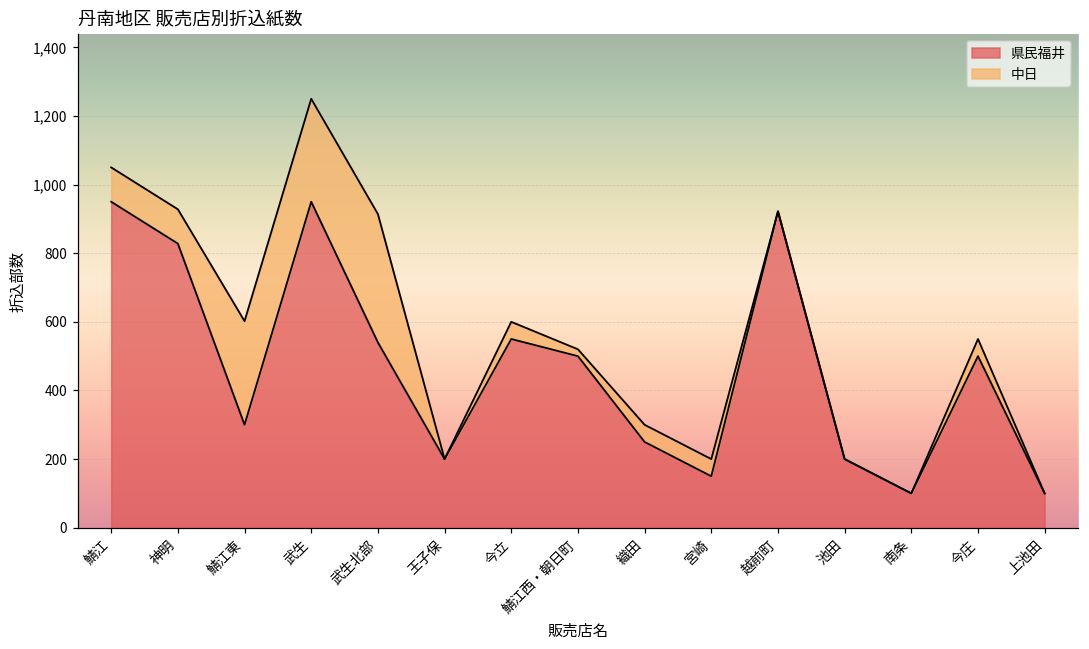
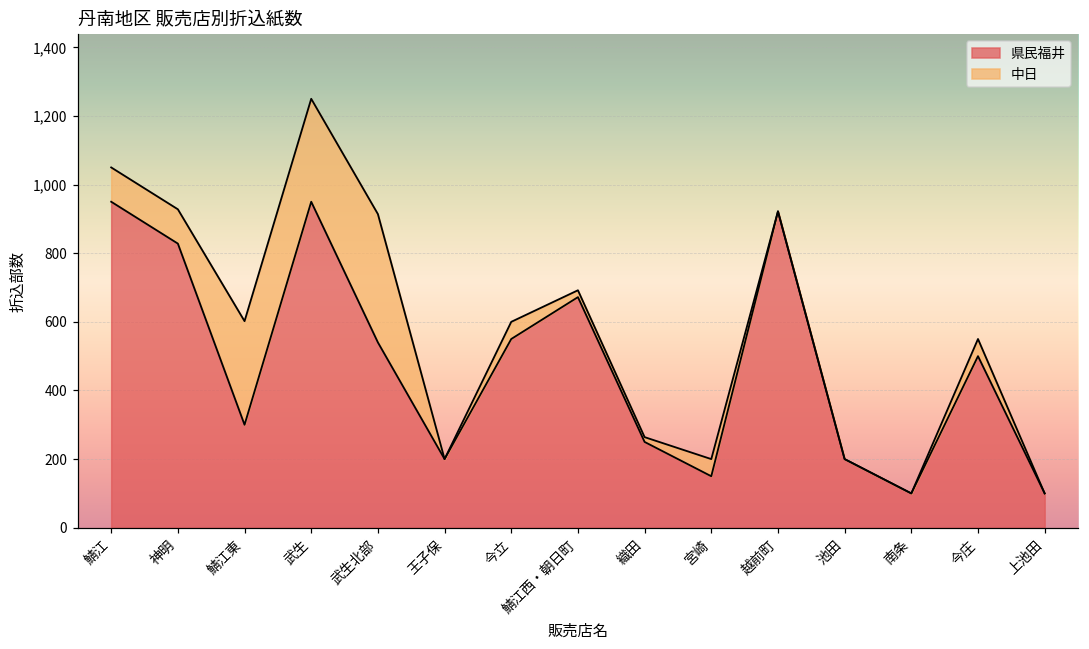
県民福井, 鯖江西・朝日町: 500 -> 670
中日, 織田: 50 -> 10
